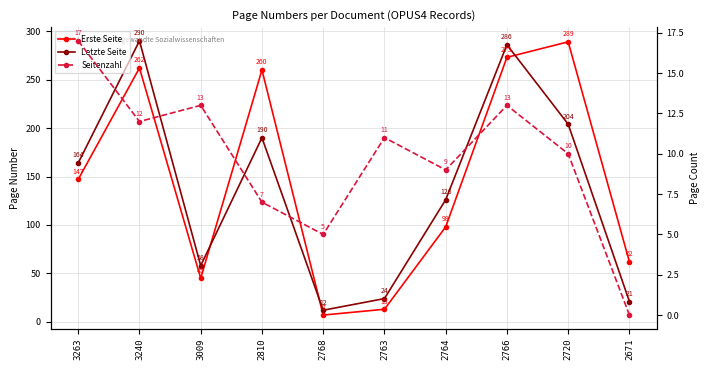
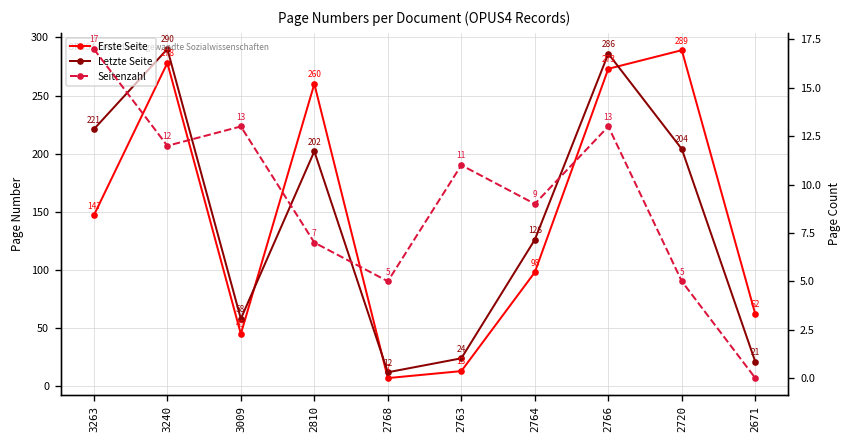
Letzte Seite, 3263: 164 -> 221
Erste Seite, 3240: 262 -> 278
Letzte Seite, 2810: 190 -> 202
Seitenzahl, 2720: 10 -> 5
